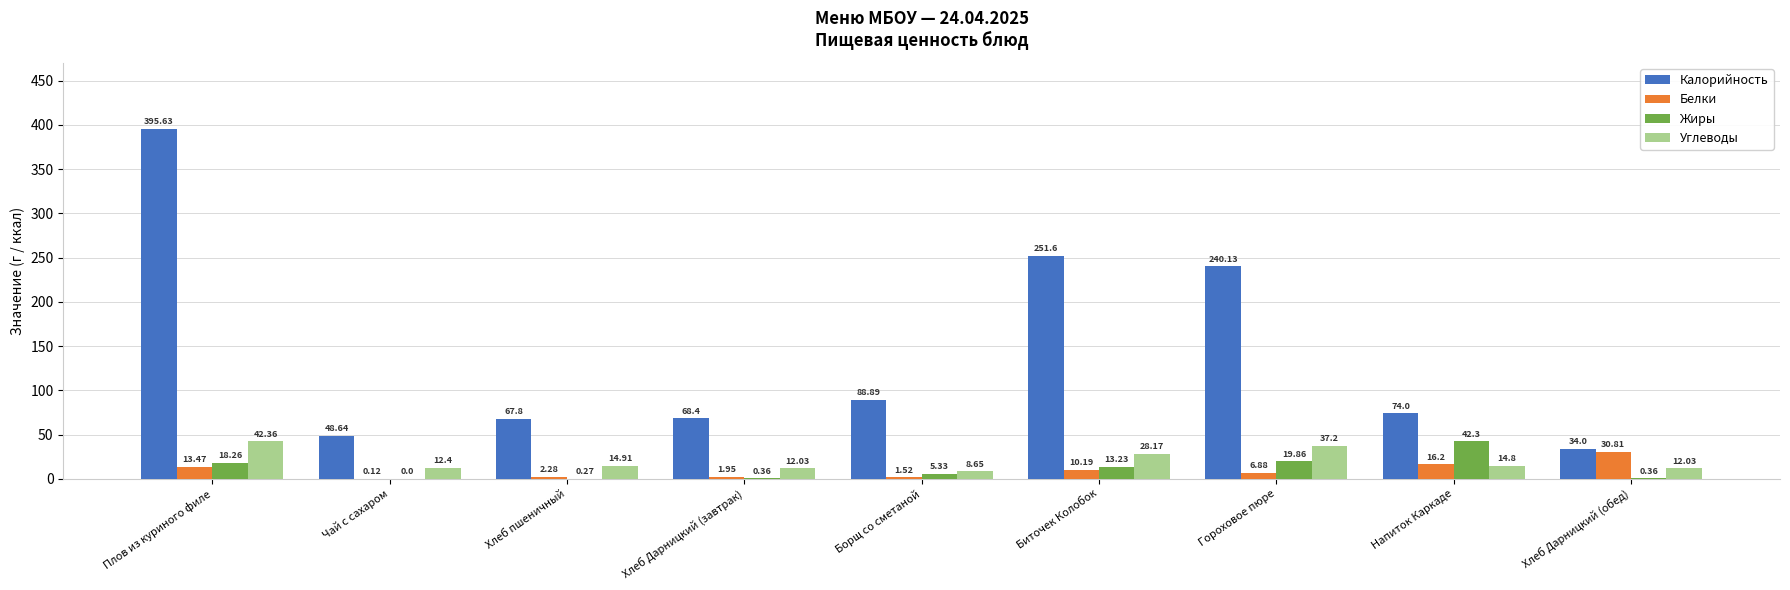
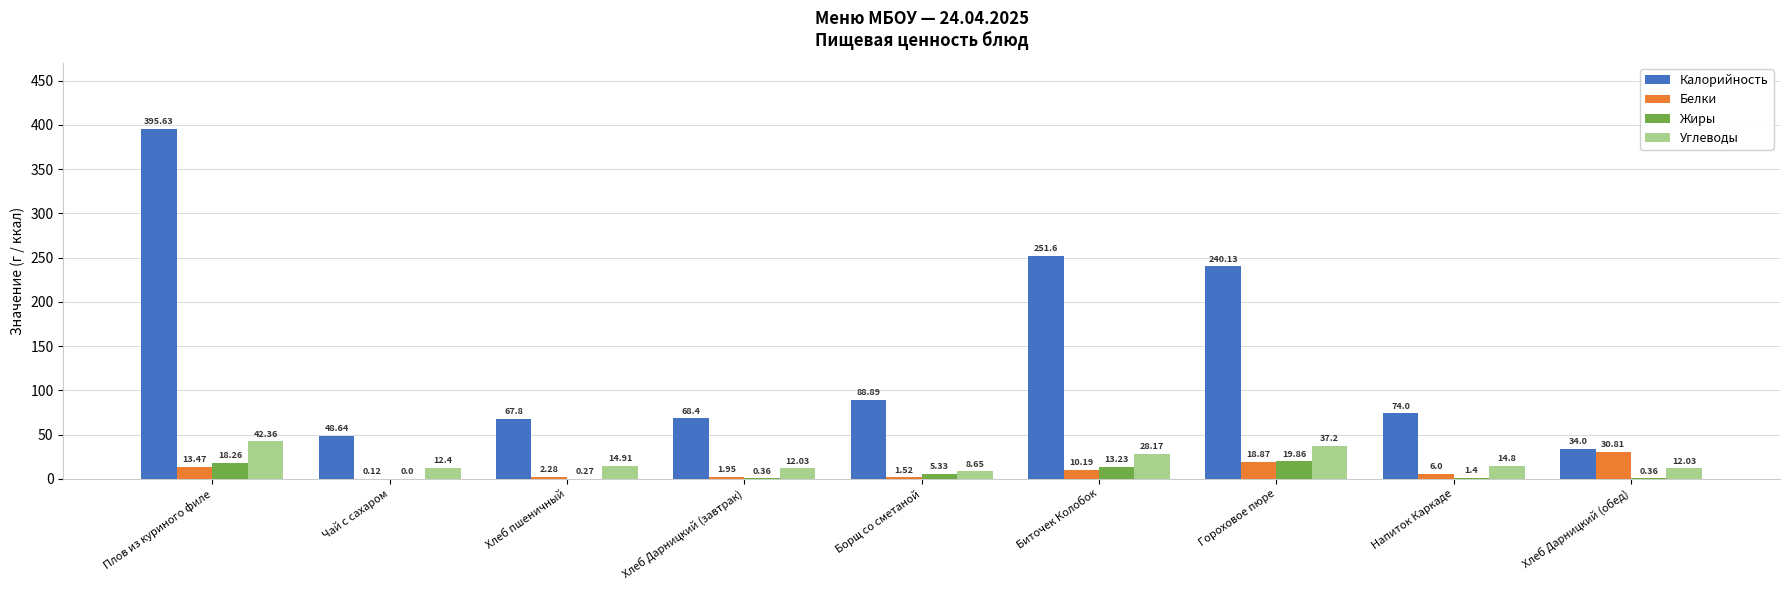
Белки, Гороховое пюре: 6.88 -> 18.87
Белки, Напиток Каркаде: 16.2 -> 6.0
Жиры, Напиток Каркаде: 42.3 -> 1.4
